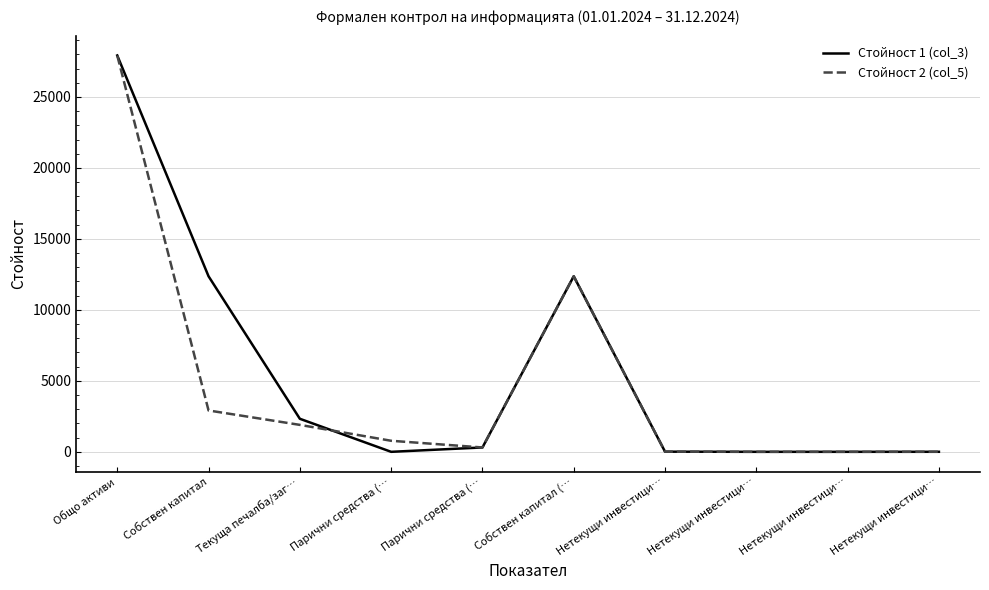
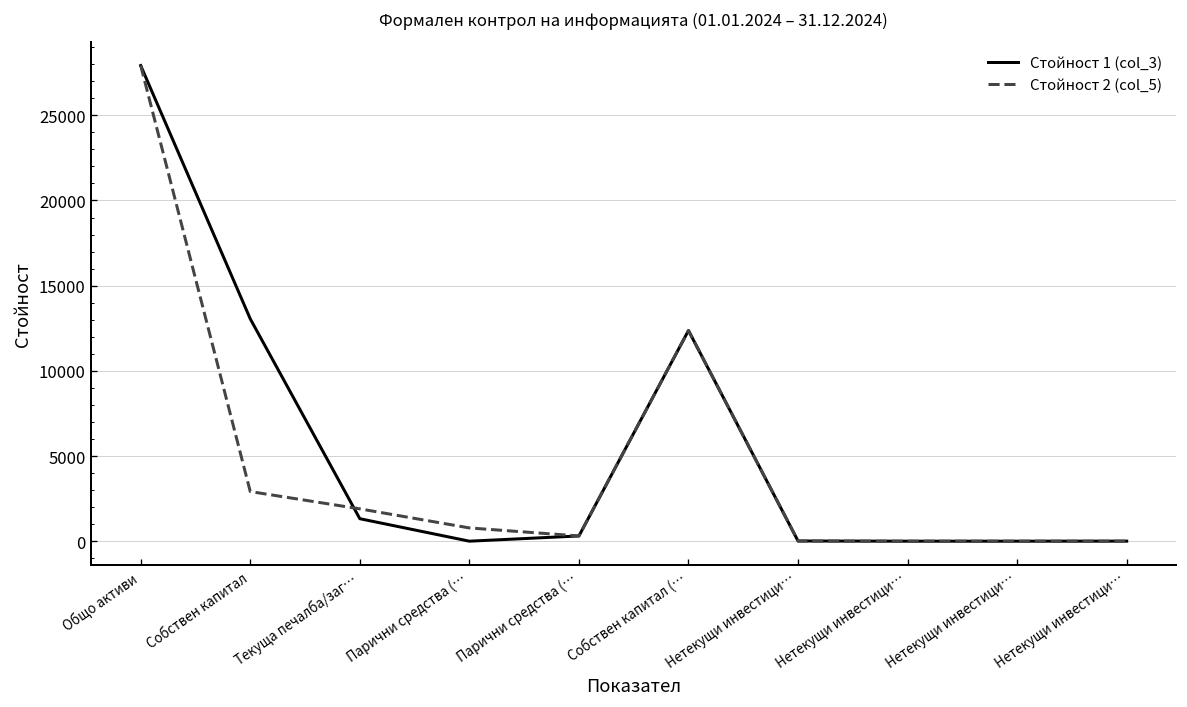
Стойност 1 (col_3), Собствен капитал: 12400 -> 13100
Стойност 1 (col_3), Текуща печалба/заг…: 2300 -> 1300
